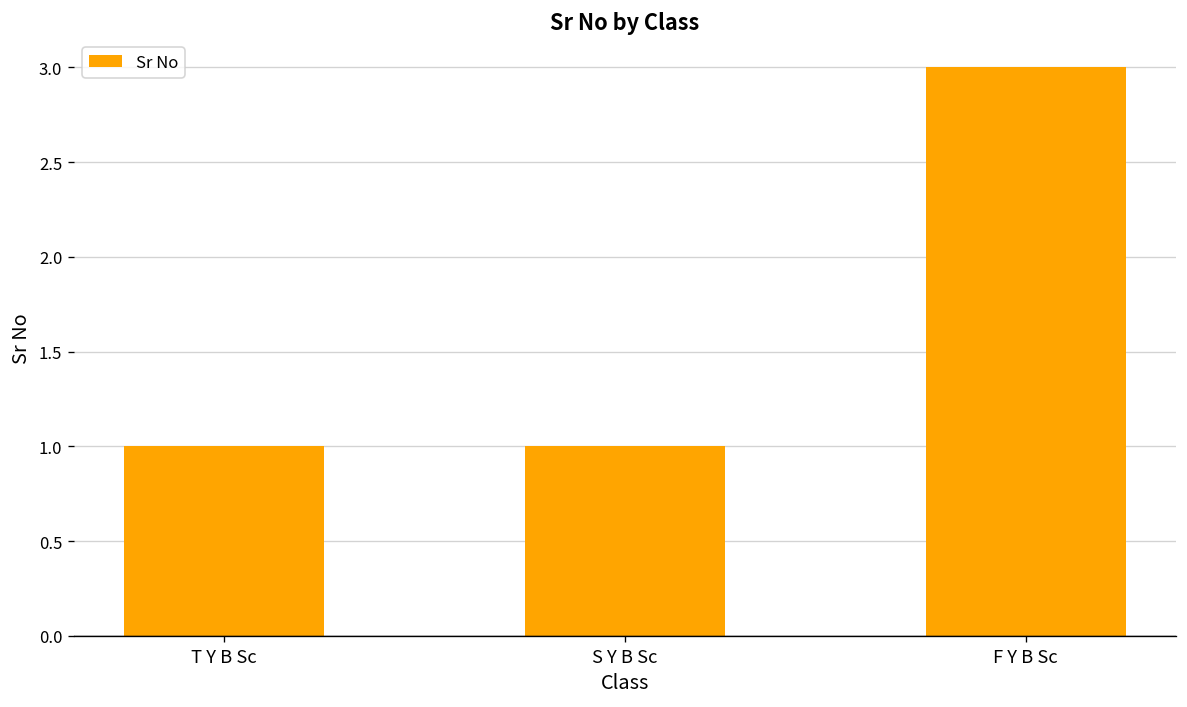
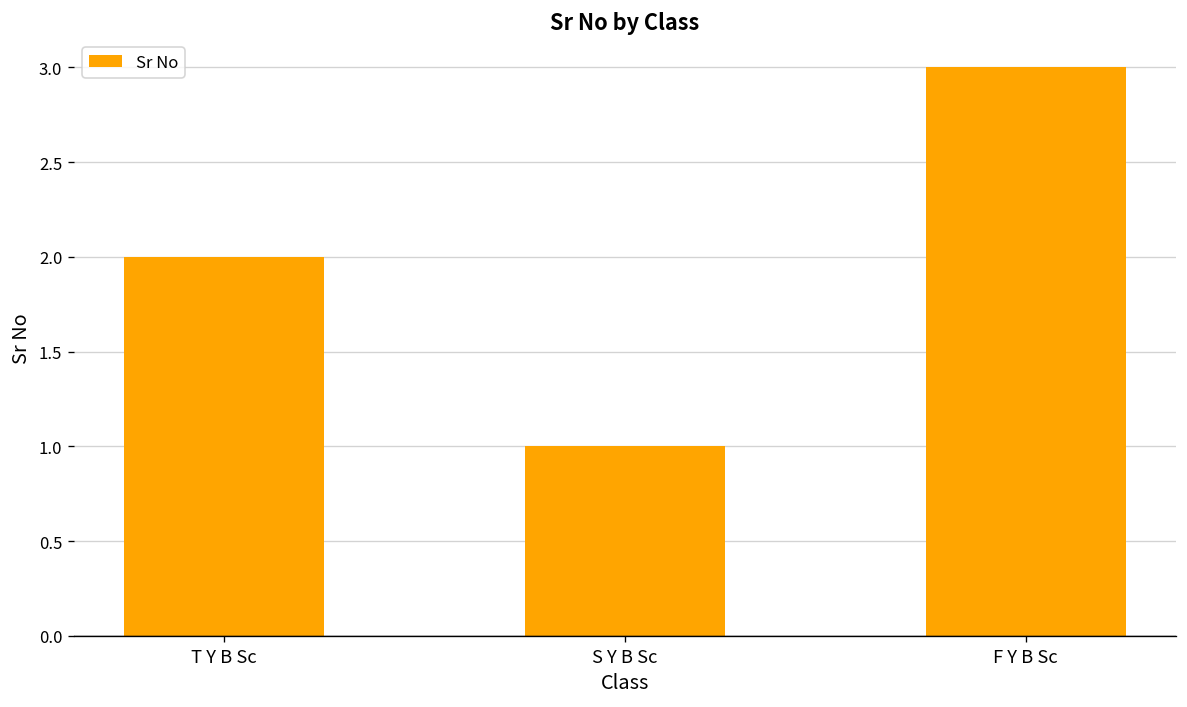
T Y B Sc: 1 -> 2
